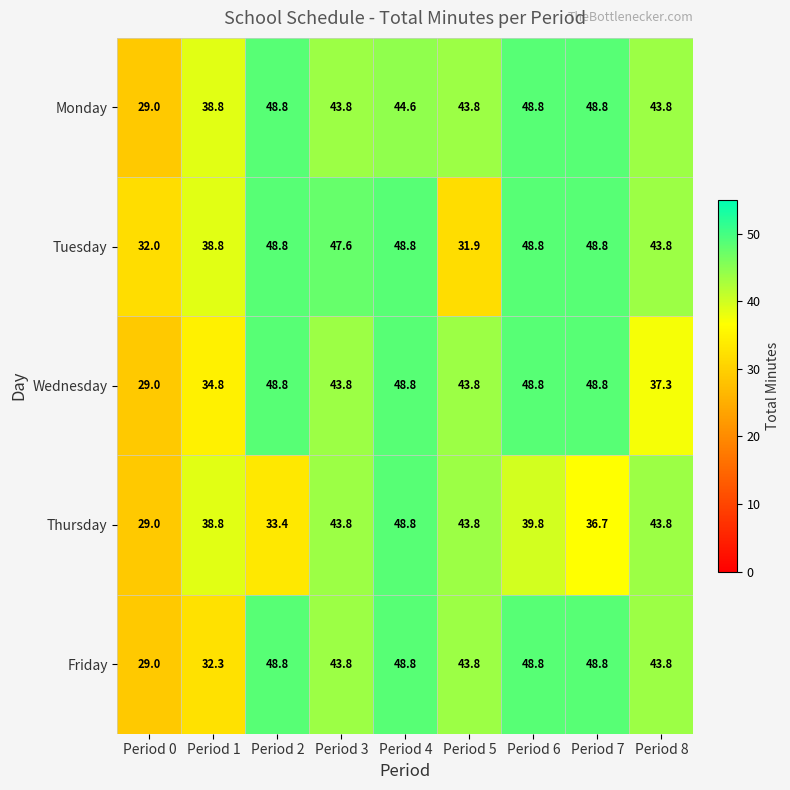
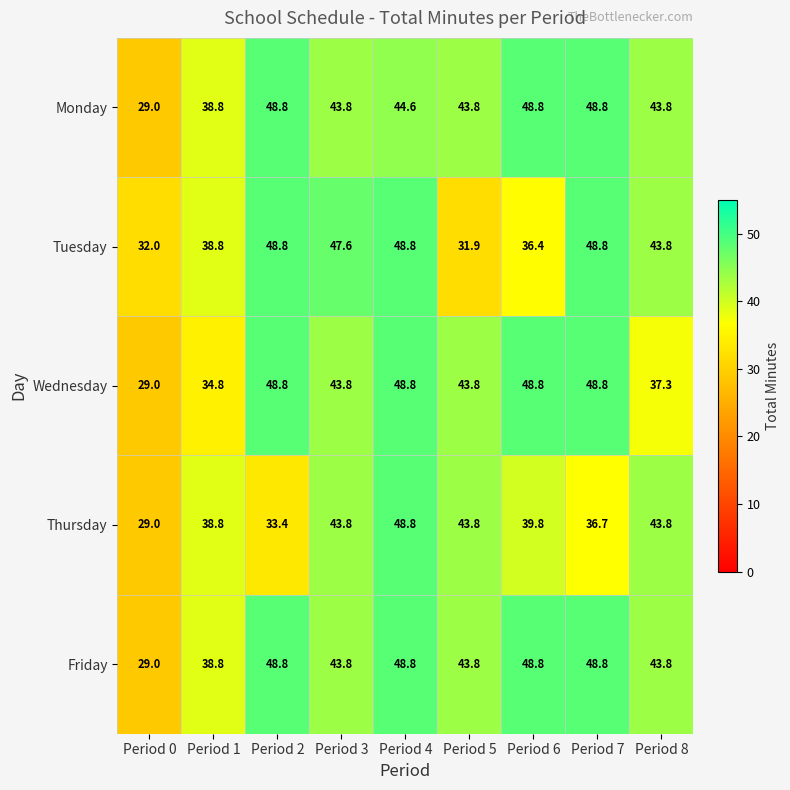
Tuesday, Period 6: 48.8 -> 36.4
Friday, Period 1: 32.3 -> 38.8
